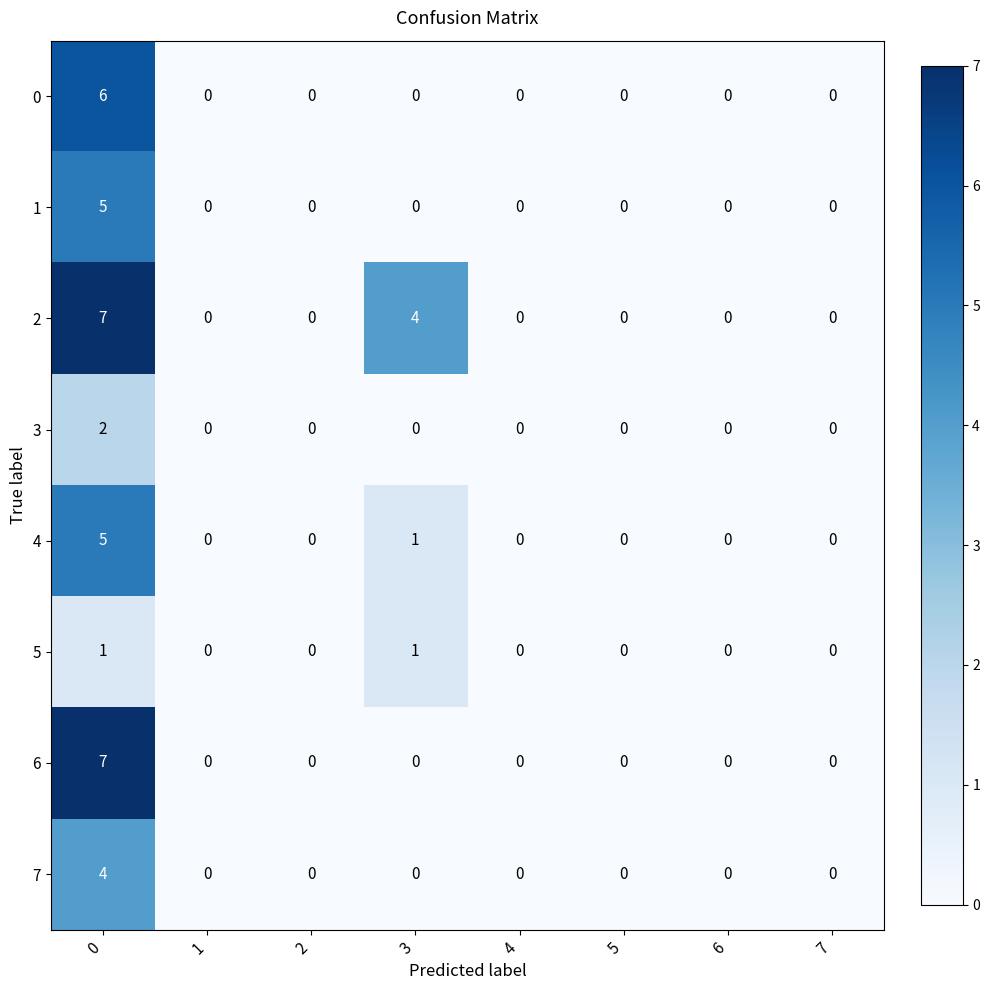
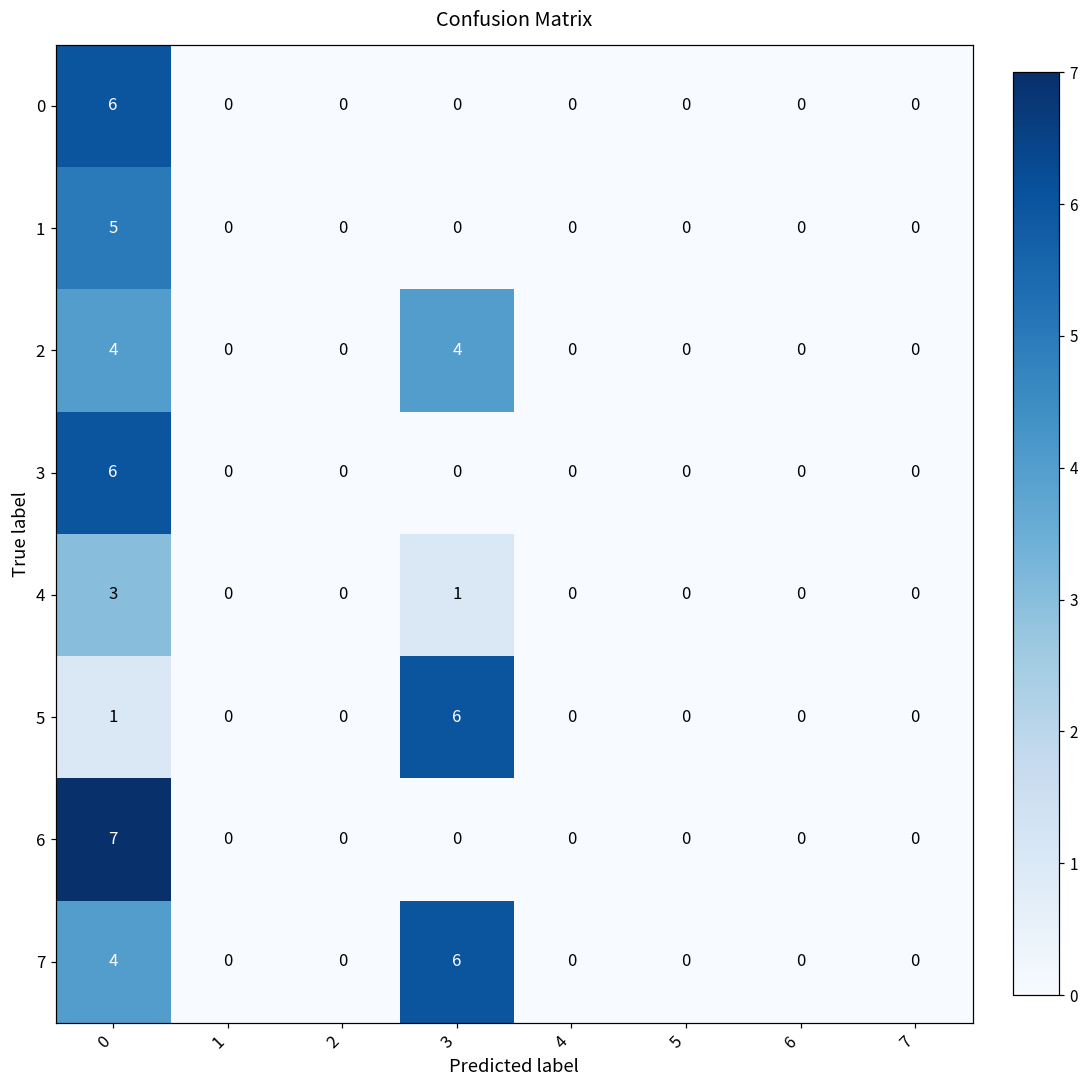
2, 0: 7 -> 4
3, 0: 2 -> 6
4, 0: 5 -> 3
5, 3: 1 -> 6
7, 3: 0 -> 6
